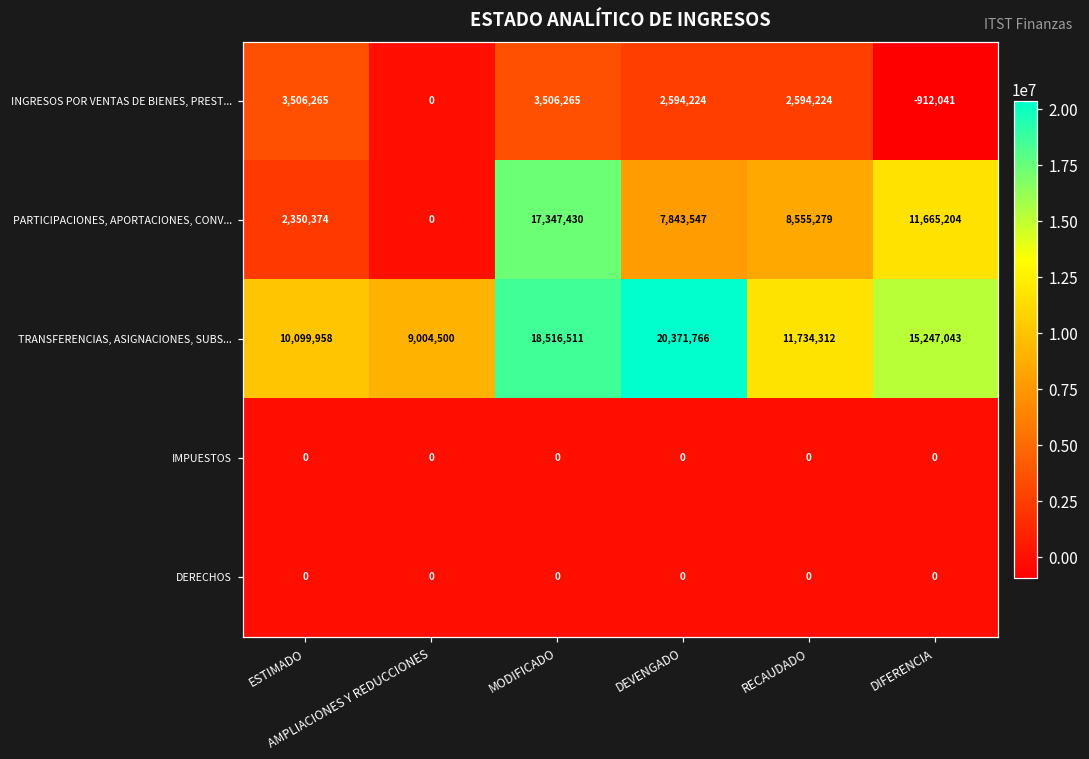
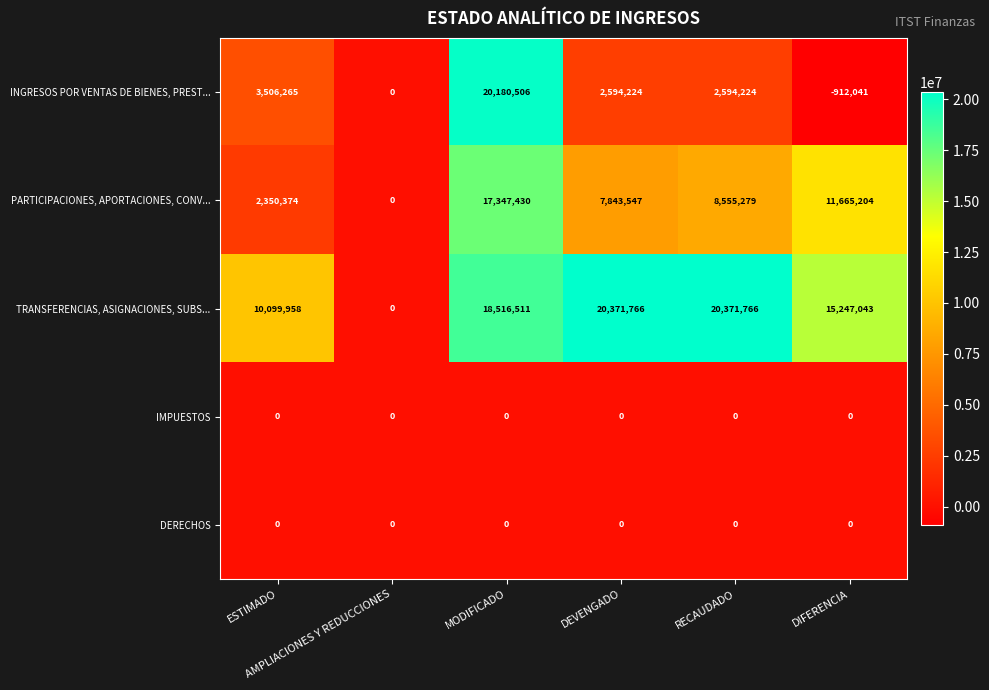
INGRESOS POR VENTAS DE BIENES, PREST..., MODIFICADO: 3,506,265 -> 20,180,506
TRANSFERENCIAS, ASIGNACIONES, SUBS..., AMPLIACIONES Y REDUCCIONES: 9,004,500 -> 0
TRANSFERENCIAS, ASIGNACIONES, SUBS..., RECAUDADO: 11,734,312 -> 20,371,766
